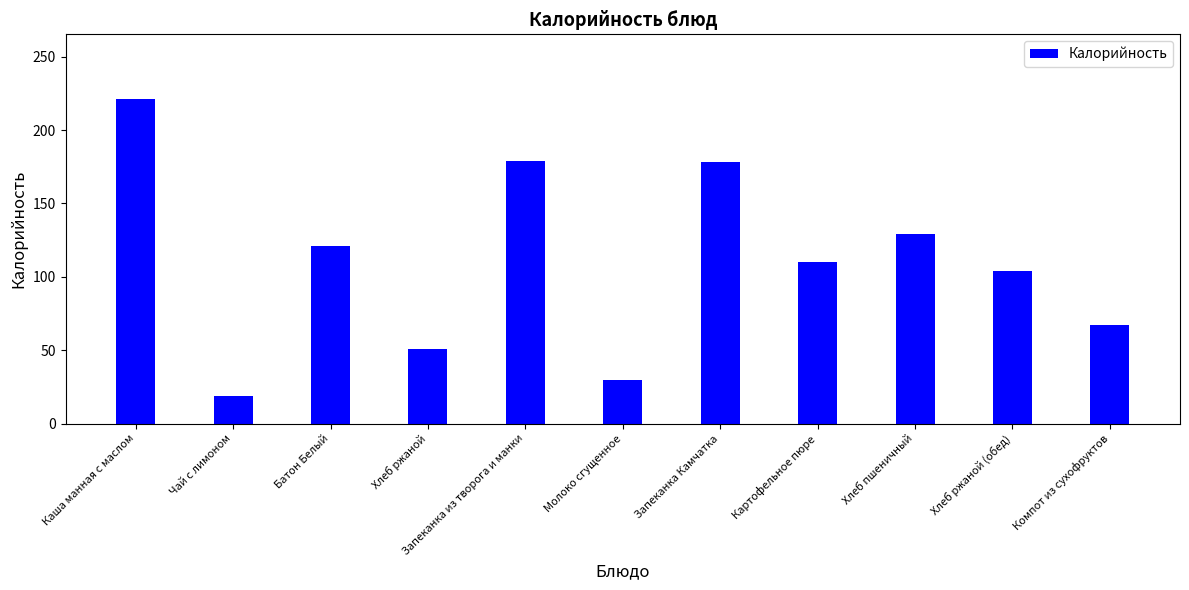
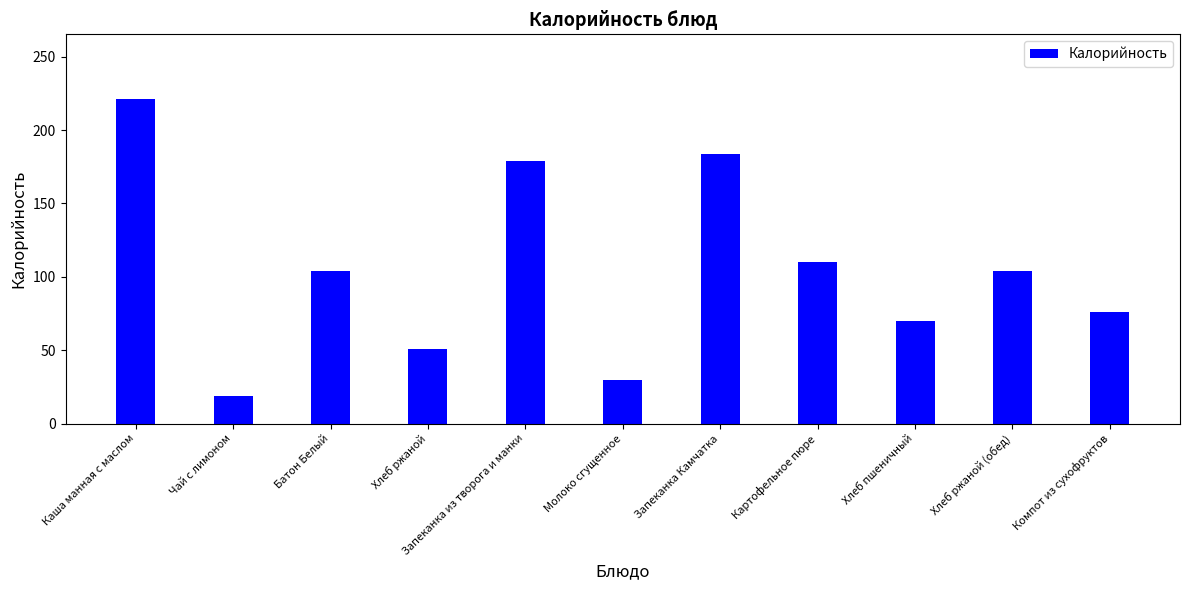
Батон Белый: 121 -> 104
Запеканка Камчатка: 178 -> 184
Хлеб пшеничный: 129 -> 70
Компот из сухофруктов: 67 -> 76
